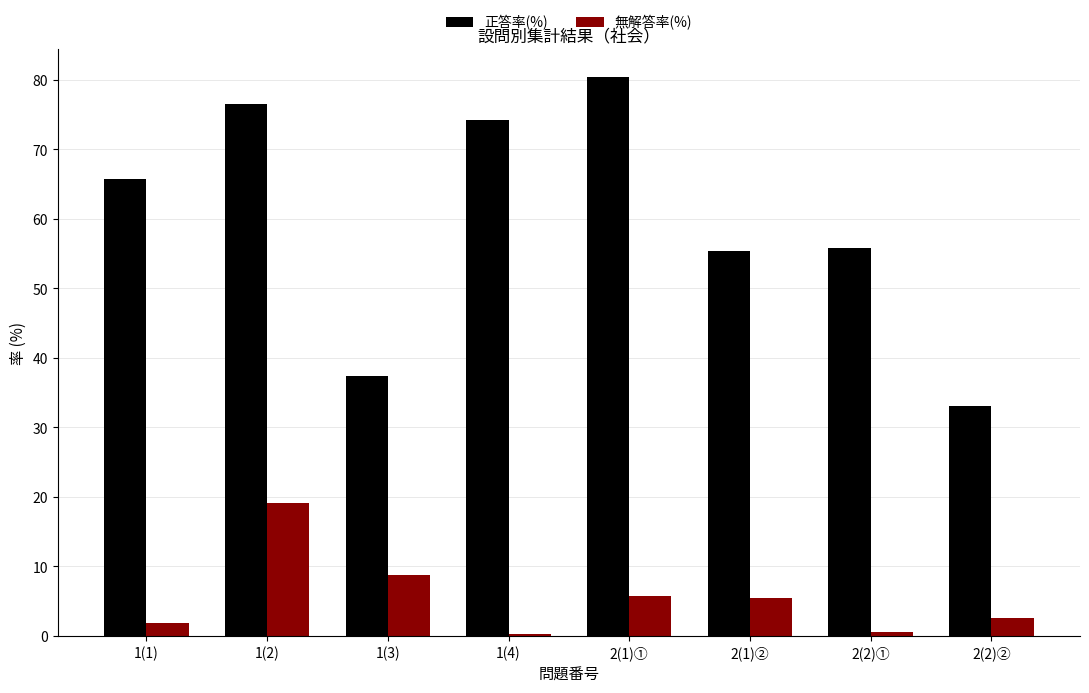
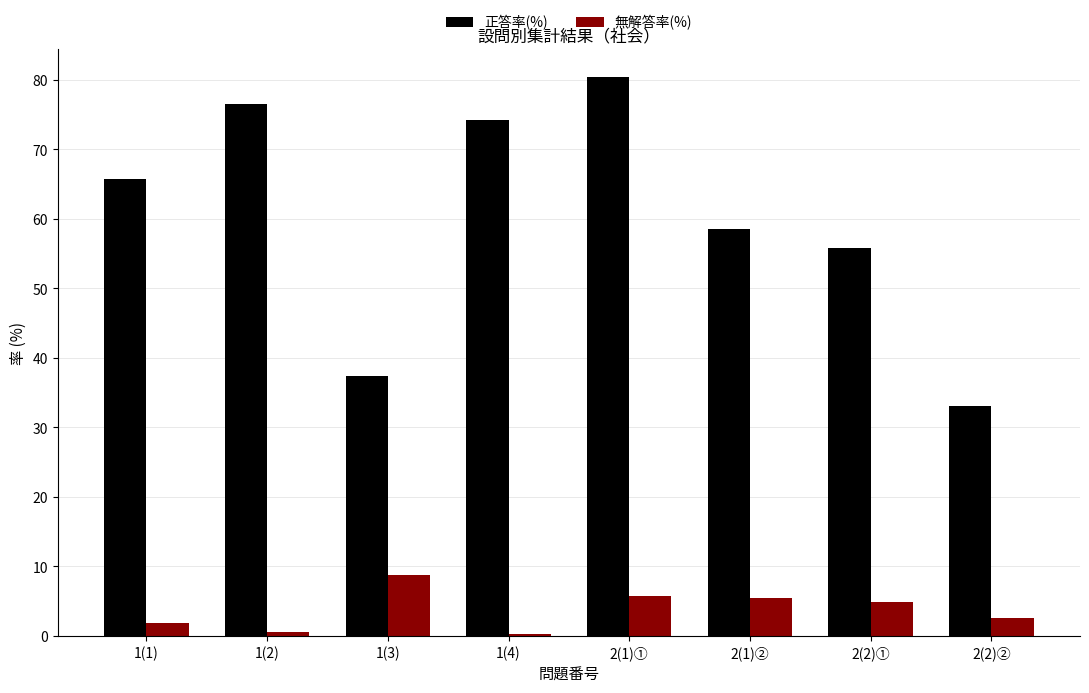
無解答率(%), 1(2): 19 -> 1
正答率(%), 2(1)②: 55 -> 59
無解答率(%), 2(2)①: 1 -> 5
